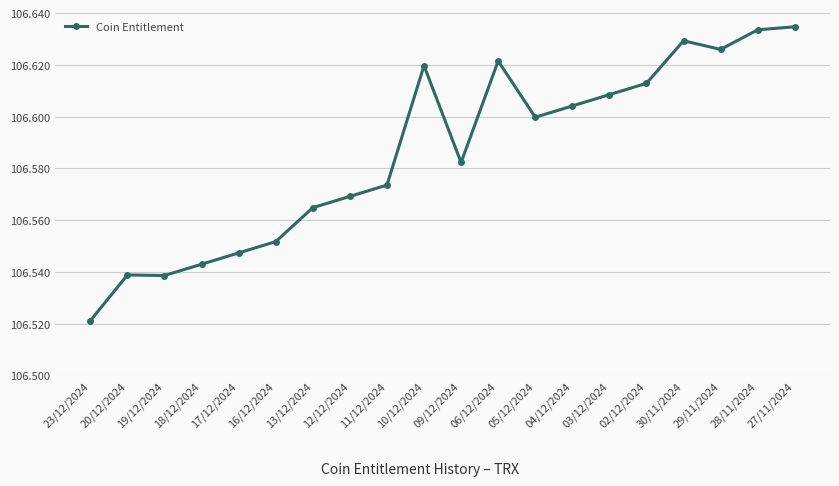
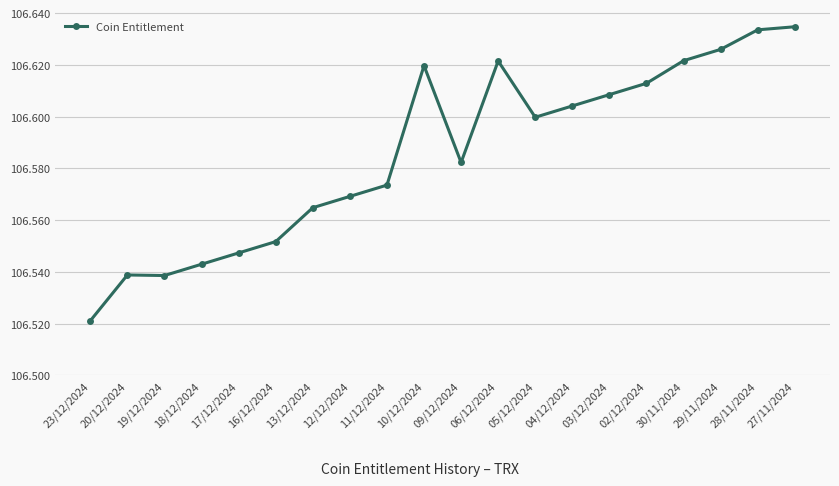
30/11/2024: 106.629 -> 106.622
